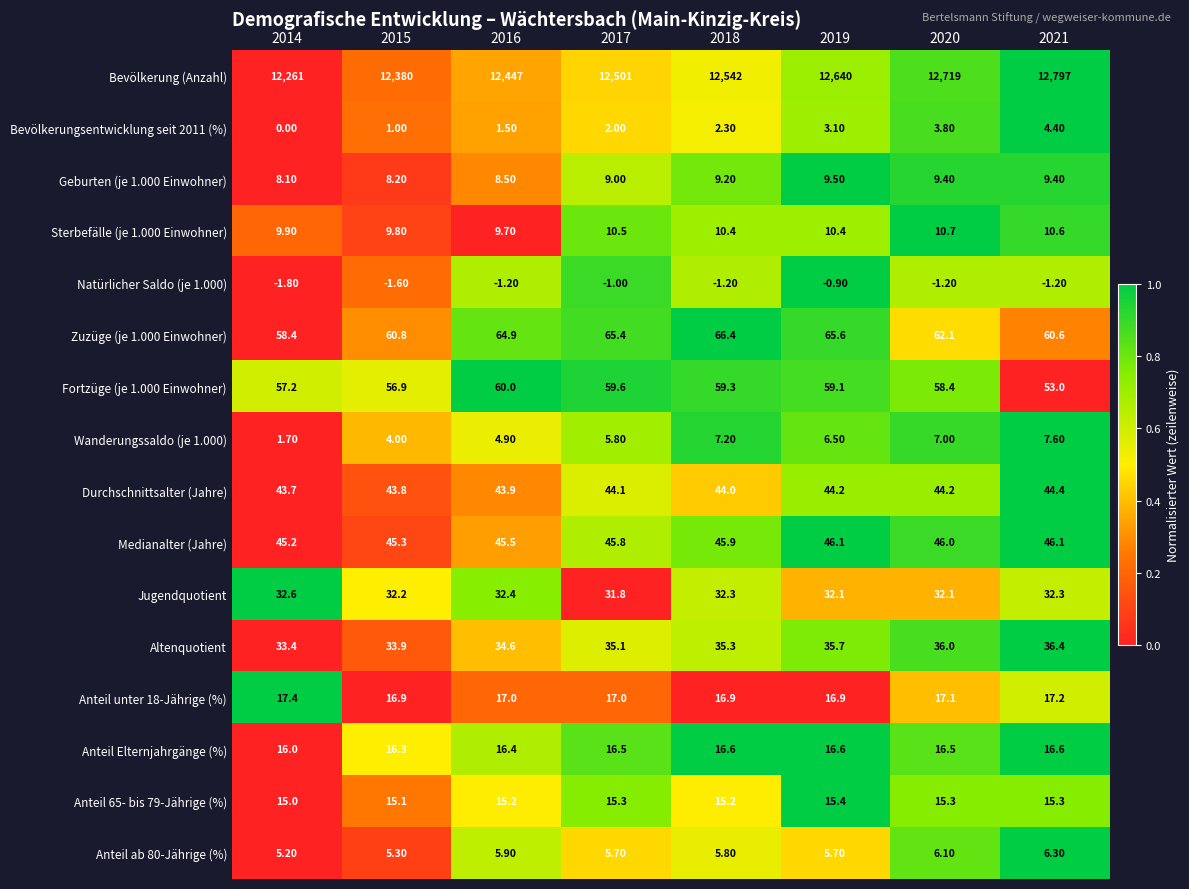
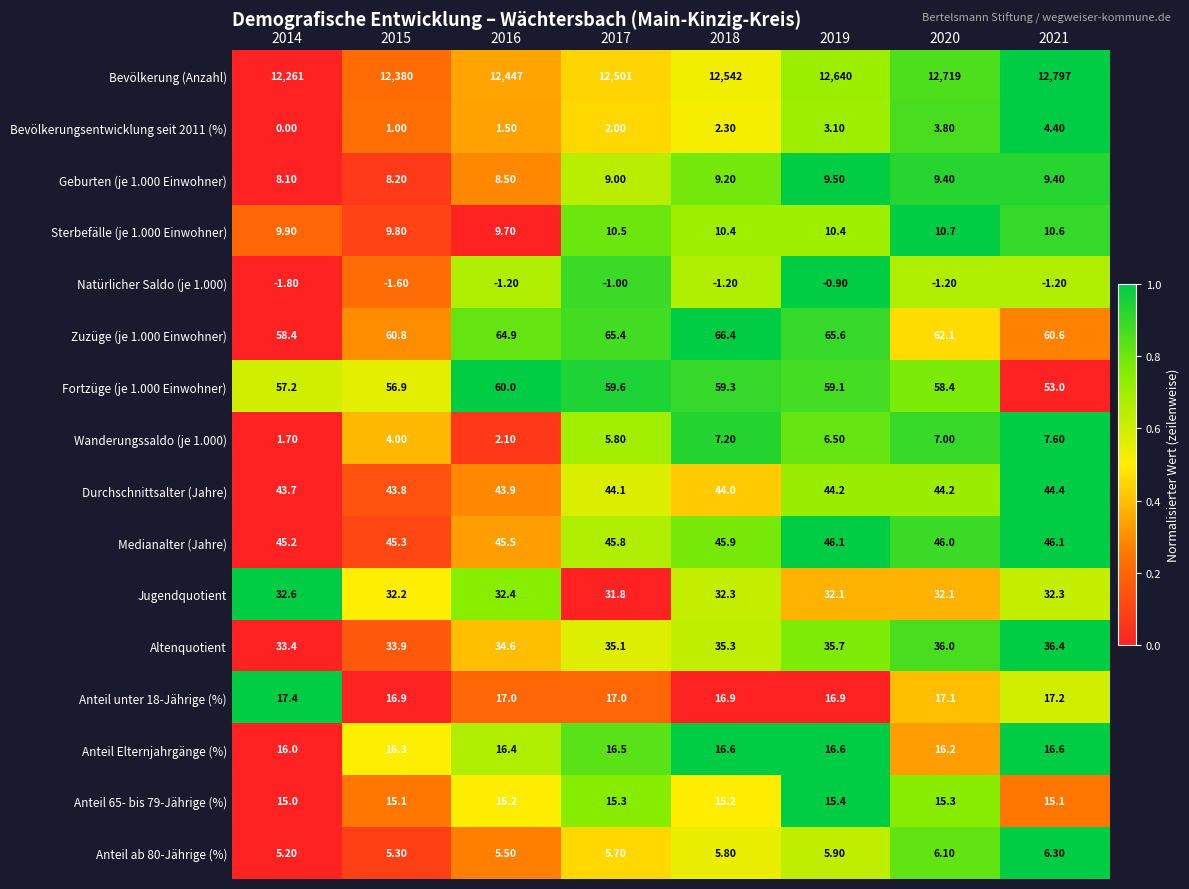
Wanderungssaldo (je 1.000), 2016: 4.90 -> 2.10
Anteil Elternjahrgänge (%), 2020: 16.5 -> 16.2
Anteil 65- bis 79-Jährige (%), 2021: 15.3 -> 15.1
Anteil ab 80-Jährige (%), 2016: 5.90 -> 5.50
Anteil ab 80-Jährige (%), 2019: 5.70 -> 5.90
